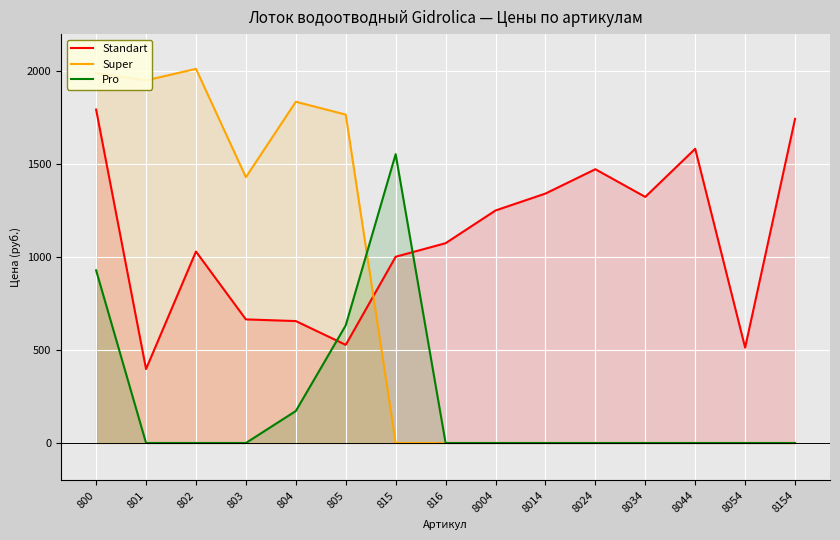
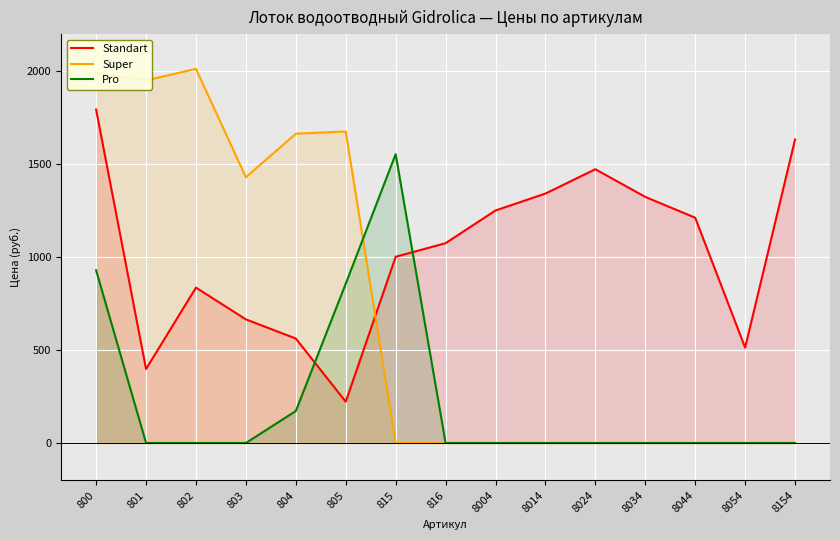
Standart, 802: 1030 -> 840
Standart, 804: 660 -> 560
Super, 804: 1840 -> 1660
Standart, 805: 530 -> 220
Super, 805: 1770 -> 1680
Pro, 805: 630 -> 860
Standart, 8044: 1580 -> 1210
Standart, 8154: 1740 -> 1630
